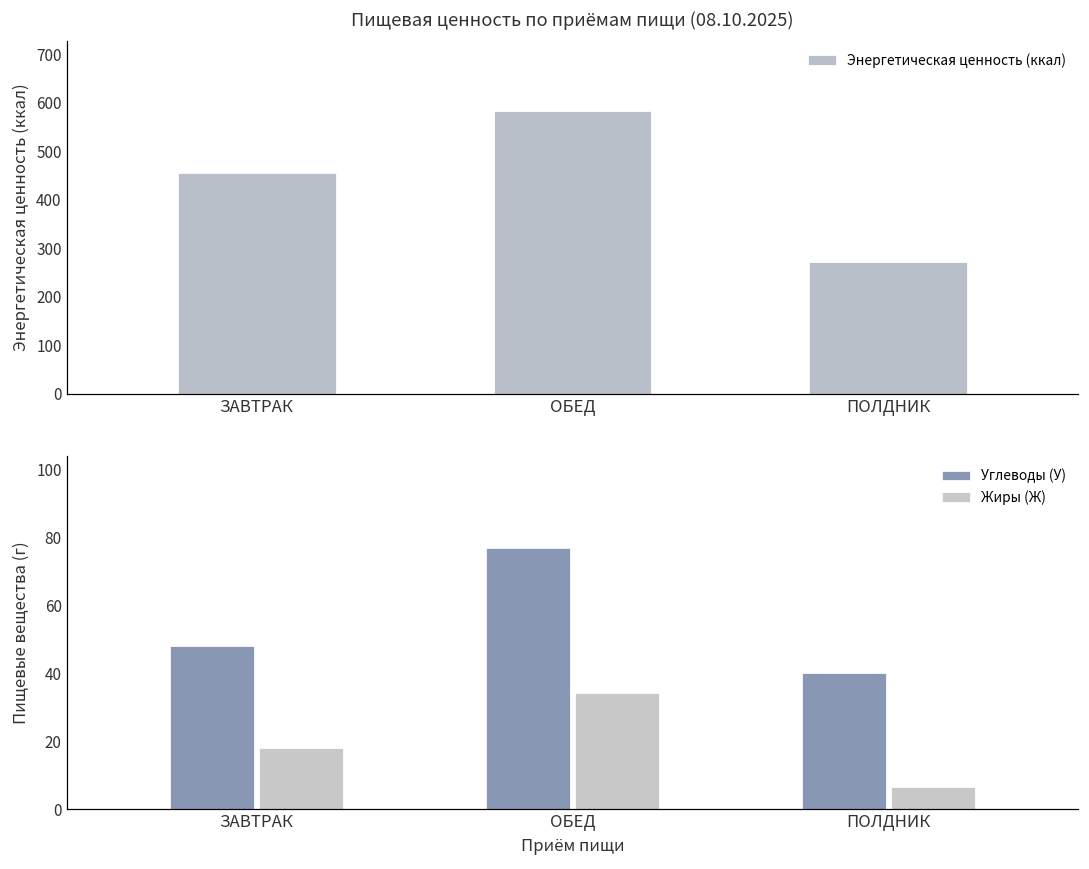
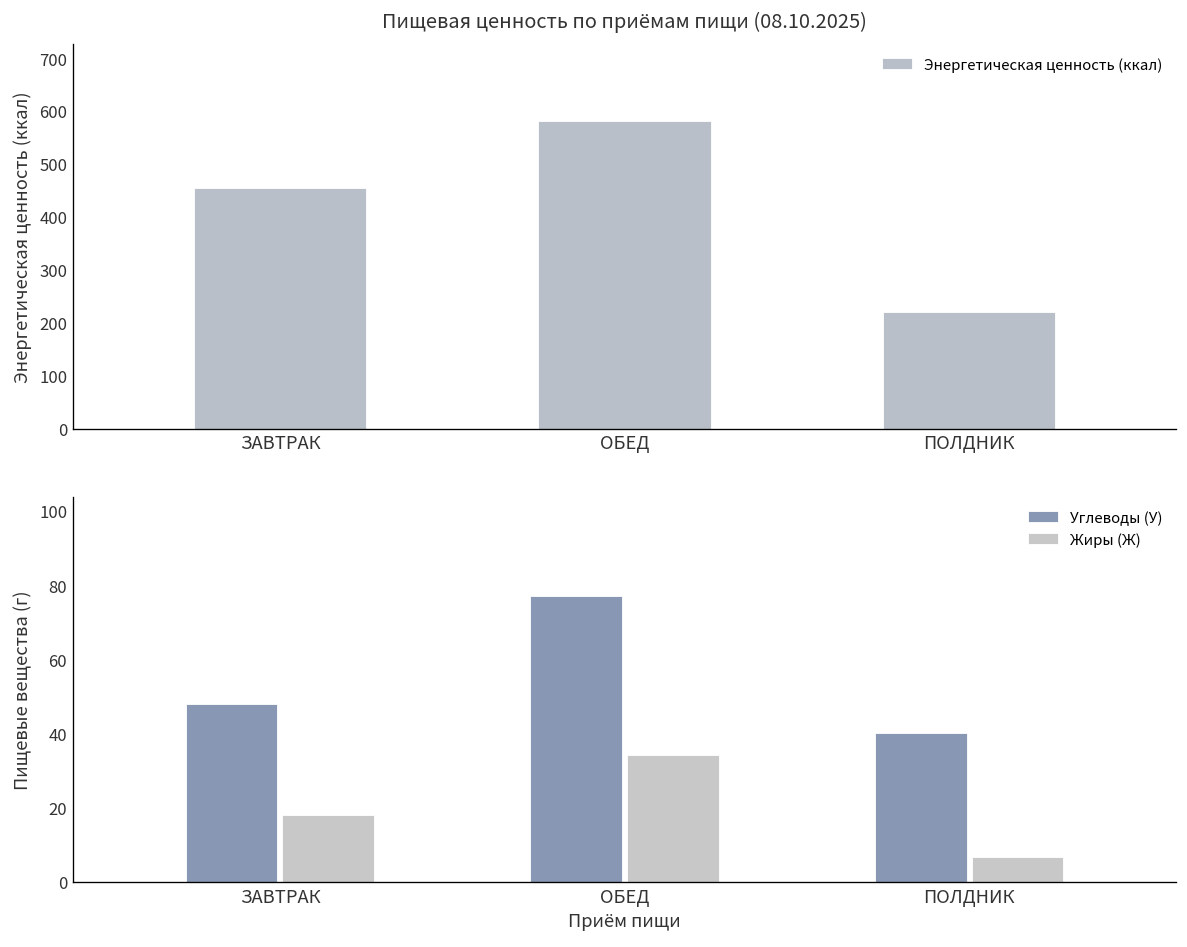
Пищевая ценность по приёмам пищи (08.10.2025), ПОЛДНИК: 270 -> 220
